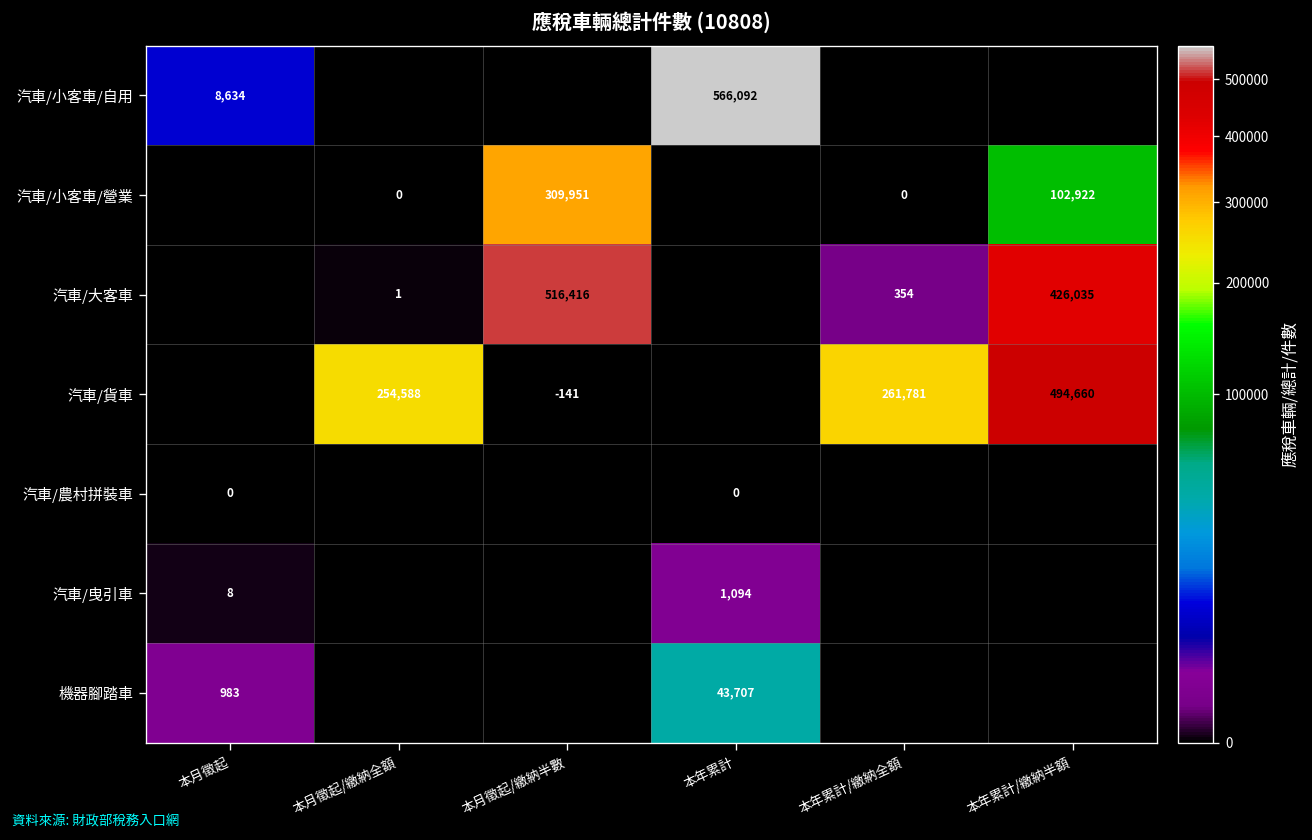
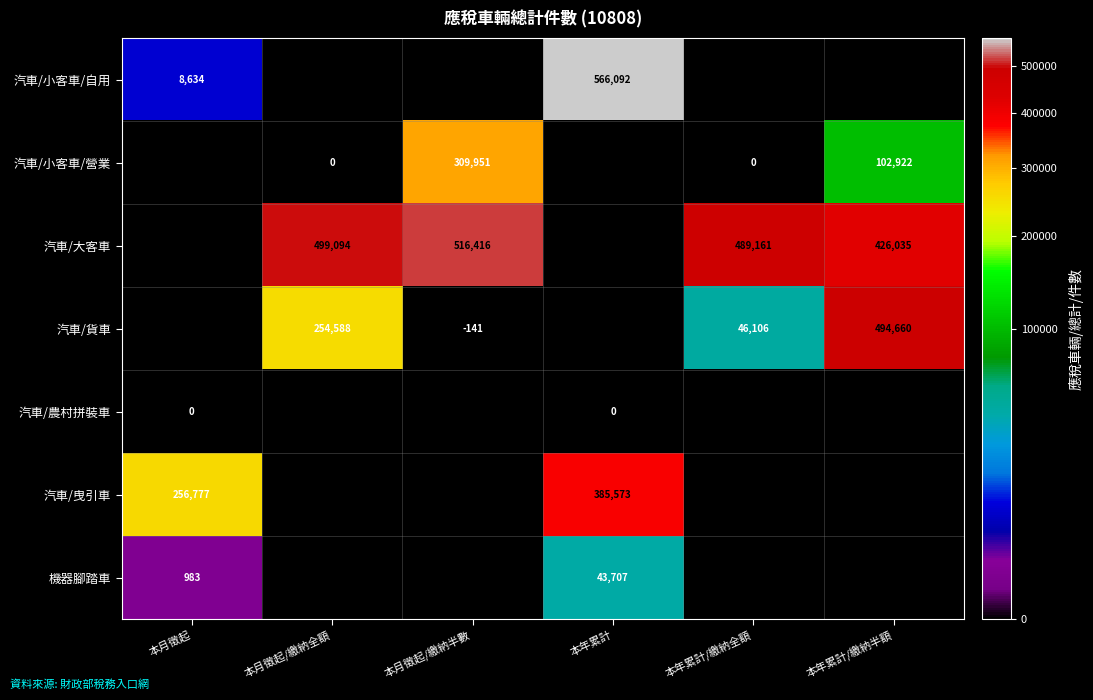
汽車/大客車, 本月徵起/繳納全額: 1 -> 499,094
汽車/大客車, 本年累計/繳納全額: 354 -> 489,161
汽車/貨車, 本年累計/繳納全額: 261,781 -> 46,106
汽車/曳引車, 本月徵起: 8 -> 256,777
汽車/曳引車, 本年累計: 1,094 -> 385,573
